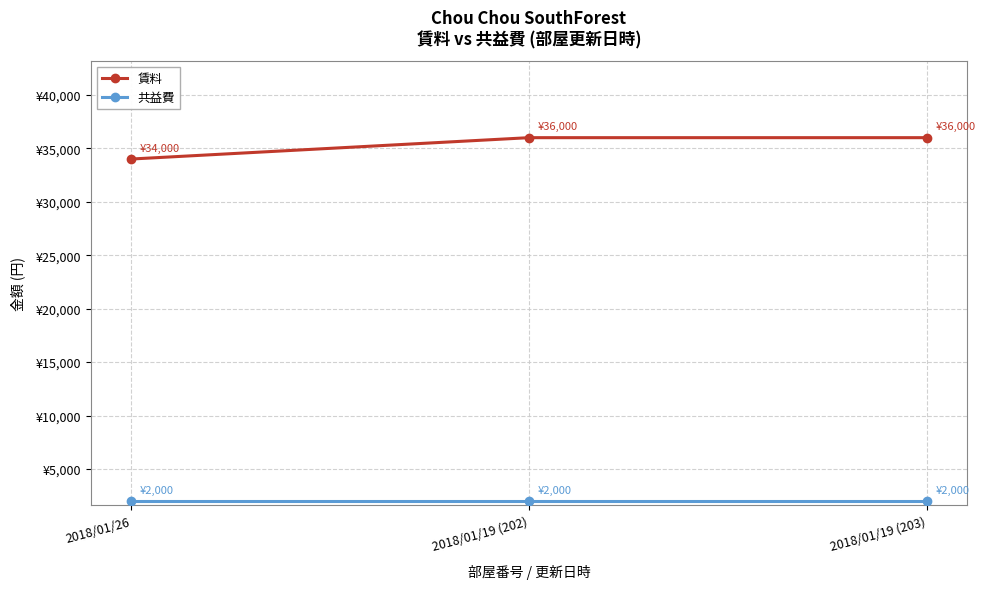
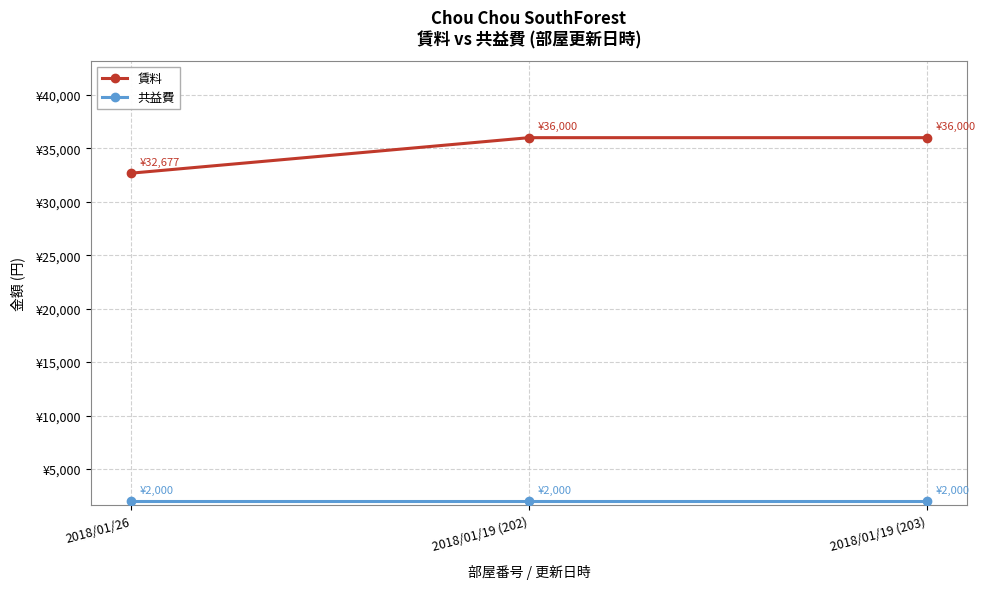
賃料, 2018/01/26: ¥34,000 -> ¥32,677
